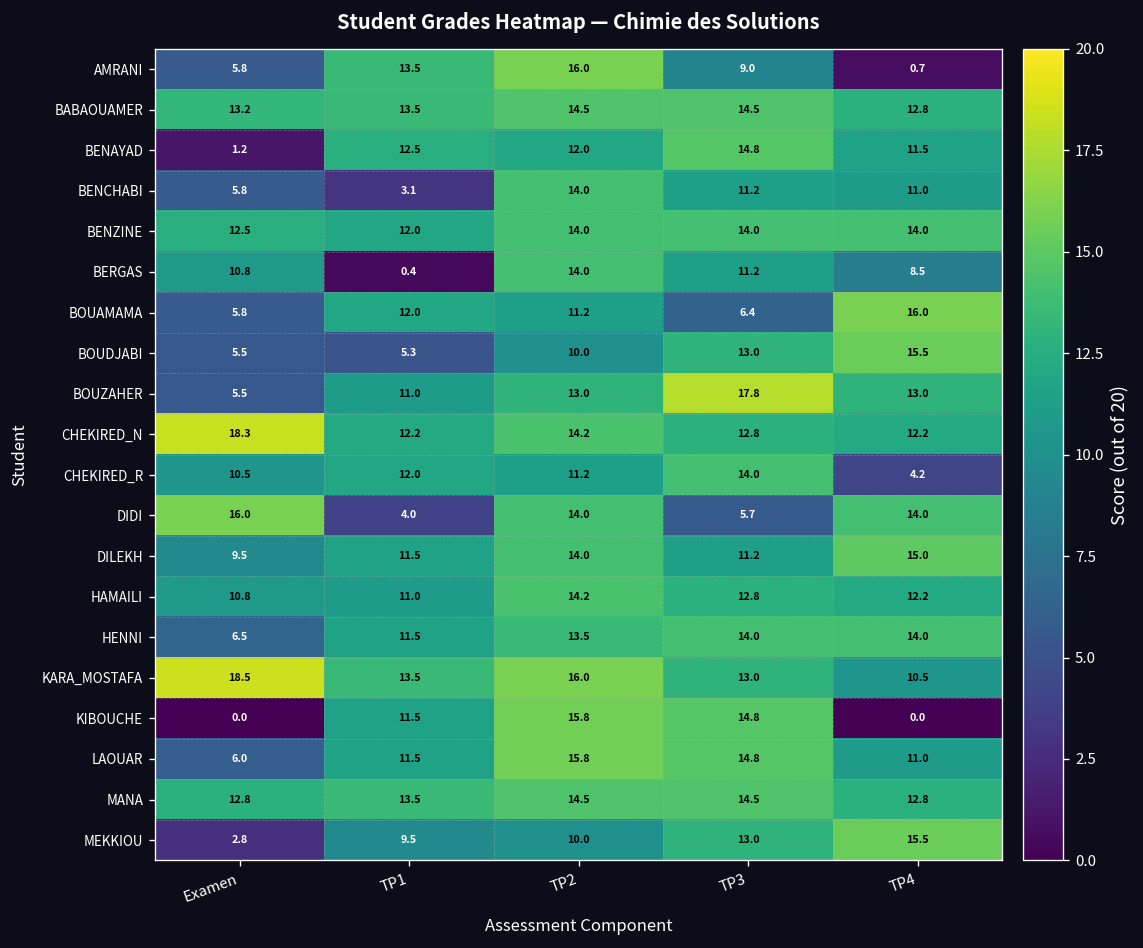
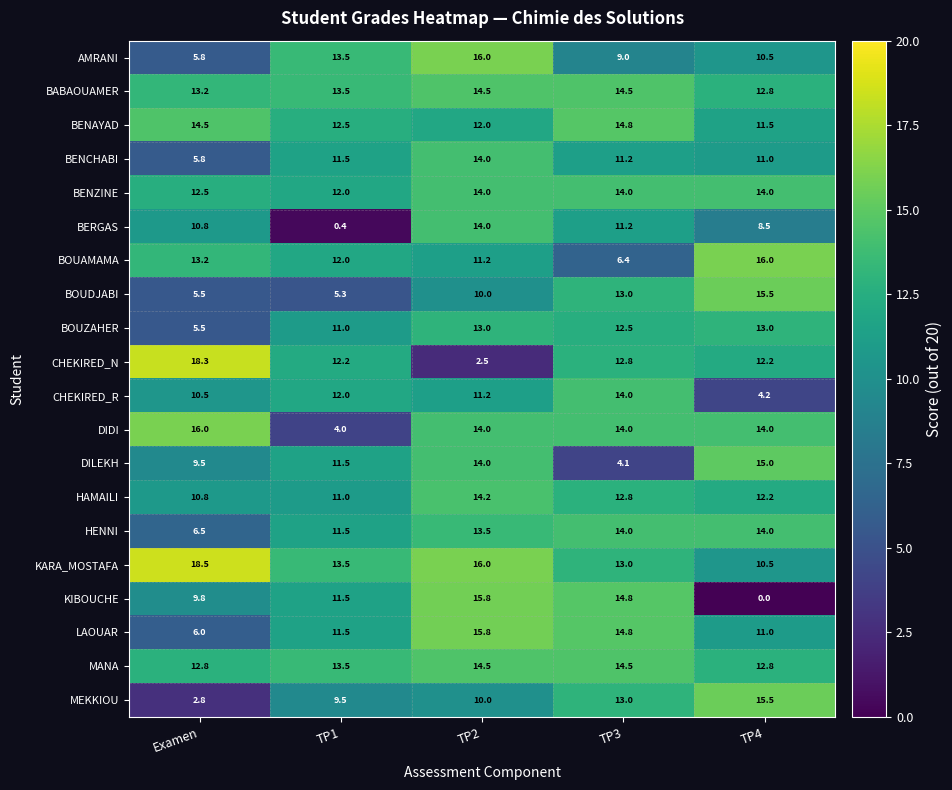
AMRANI, TP4: 0.7 -> 10.5
BENAYAD, Examen: 1.2 -> 14.5
BENCHABI, TP1: 3.1 -> 11.5
BOUAMAMA, Examen: 5.8 -> 13.2
BOUZAHER, TP3: 17.8 -> 12.5
CHEKIRED_N, TP2: 14.2 -> 2.5
DIDI, TP3: 5.7 -> 14.0
DILEKH, TP3: 11.2 -> 4.1
KIBOUCHE, Examen: 0.0 -> 9.8
